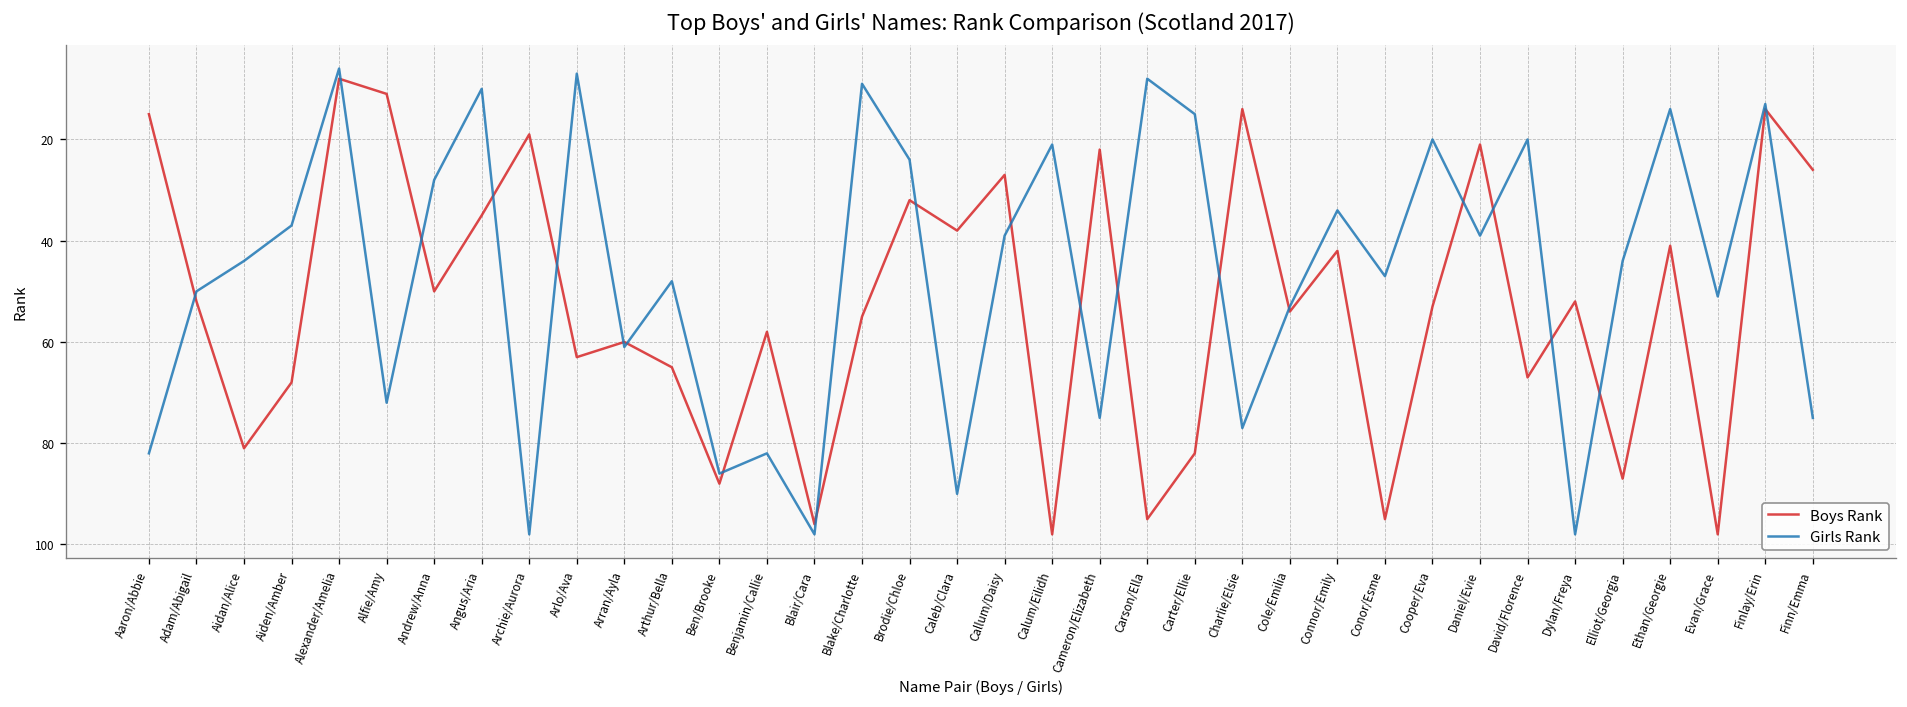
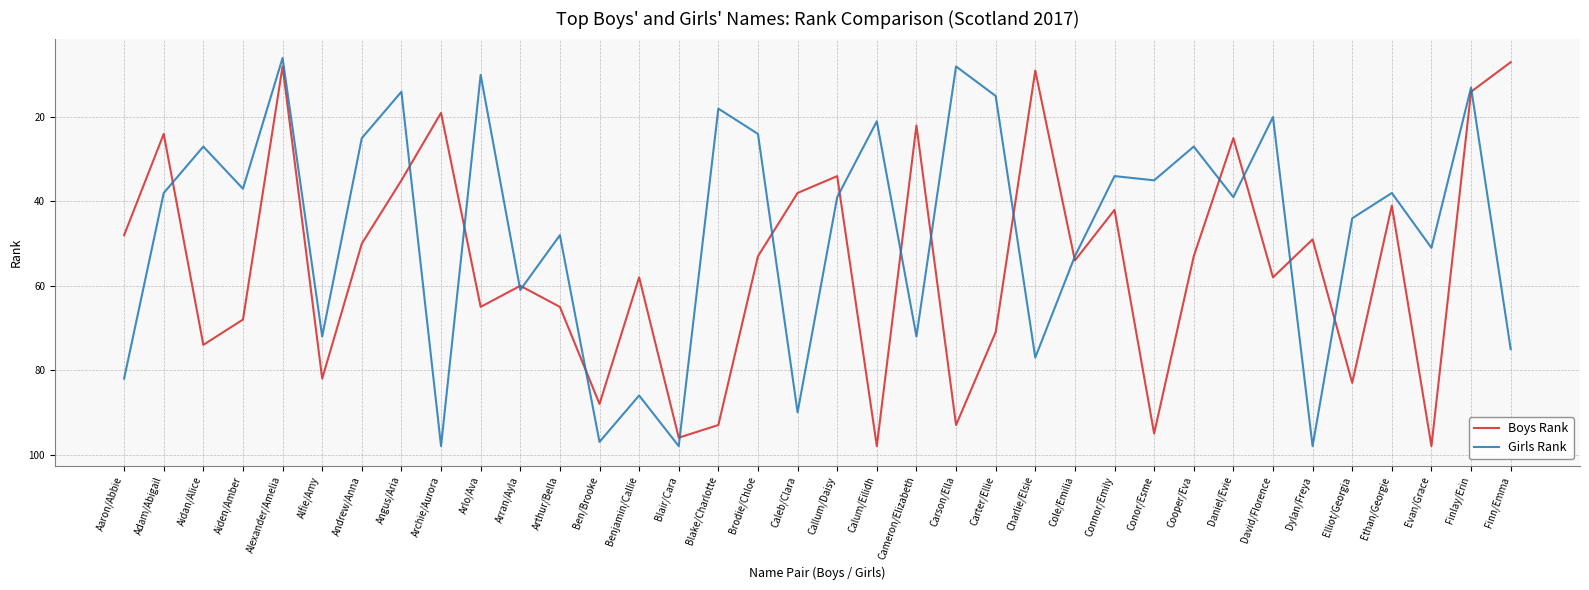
Boys Rank, Aaron/Abbie: 15 -> 48
Boys Rank, Adam/Abigail: 52 -> 24
Girls Rank, Adam/Abigail: 50 -> 38
Boys Rank, Aidan/Alice: 81 -> 74
Girls Rank, Aidan/Alice: 44 -> 27
Boys Rank, Alfie/Amy: 11 -> 82
Girls Rank, Andrew/Anna: 28 -> 25
Girls Rank, Angus/Aria: 10 -> 14
Boys Rank, Arlo/Ava: 63 -> 65
Girls Rank, Arlo/Ava: 7 -> 10
Girls Rank, Ben/Brooke: 86 -> 97
Girls Rank, Benjamin/Callie: 82 -> 86
Boys Rank, Blake/Charlotte: 55 -> 93
Girls Rank, Blake/Charlotte: 9 -> 18
Boys Rank, Brodie/Chloe: 32 -> 53
Boys Rank, Callum/Daisy: 27 -> 34
Girls Rank, Cameron/Elizabeth: 75 -> 72
Boys Rank, Carson/Ella: 95 -> 93
Boys Rank, Carter/Ellie: 82 -> 71
Boys Rank, Charlie/Elsie: 14 -> 9
Girls Rank, Conor/Esme: 47 -> 35
Girls Rank, Cooper/Eva: 20 -> 27
Boys Rank, Daniel/Evie: 21 -> 25
Boys Rank, David/Florence: 67 -> 58
Boys Rank, Dylan/Freya: 52 -> 49
Boys Rank, Elliot/Georgia: 87 -> 83
Girls Rank, Ethan/Georgie: 14 -> 38
Boys Rank, Finn/Emma: 26 -> 7
